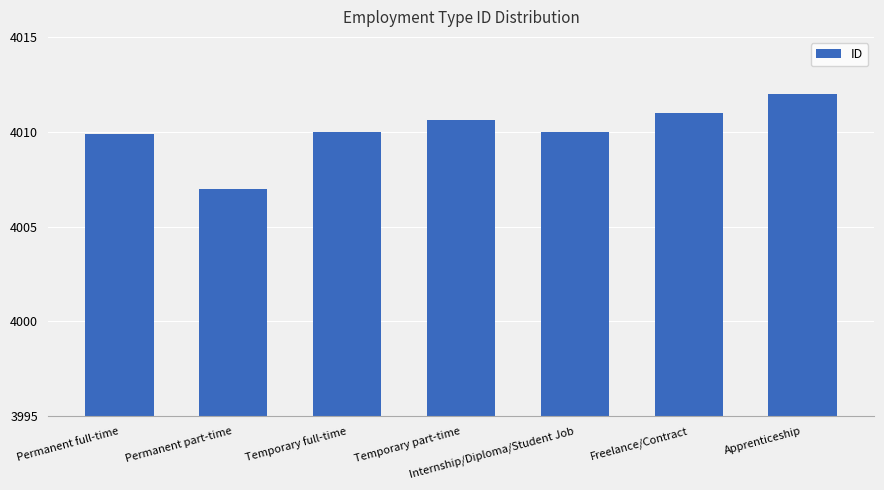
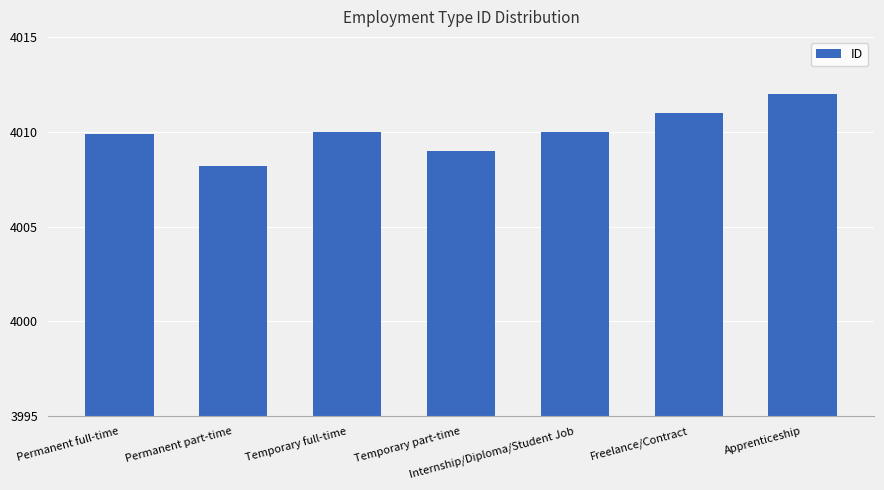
Permanent part-time: 4007.0 -> 4008.2
Temporary part-time: 4010.6 -> 4009.0
